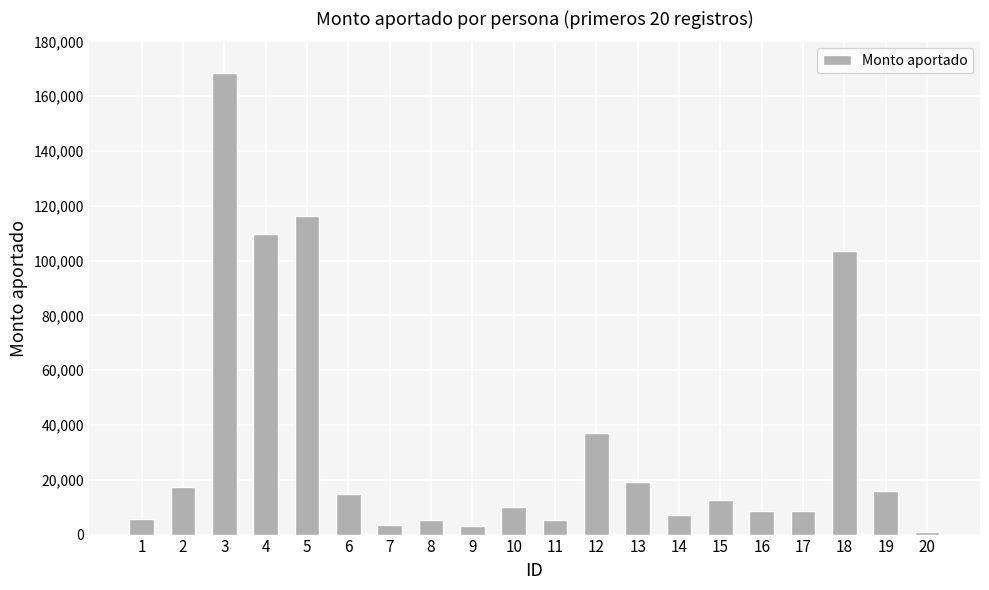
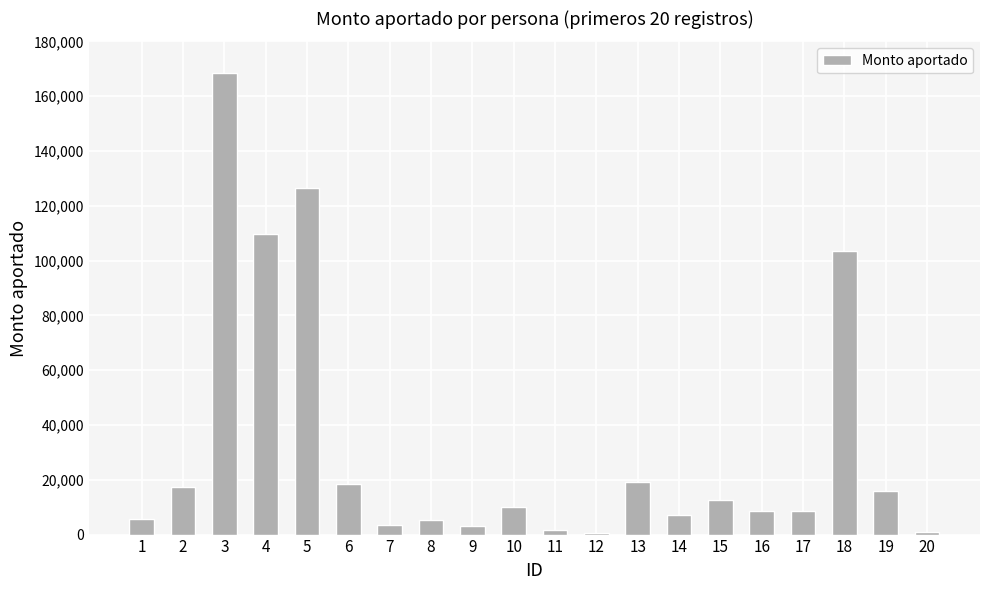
5: 116,000 -> 126,000
6: 15,000 -> 19,000
11: 5,000 -> 2,000
12: 37,000 -> 1,000
